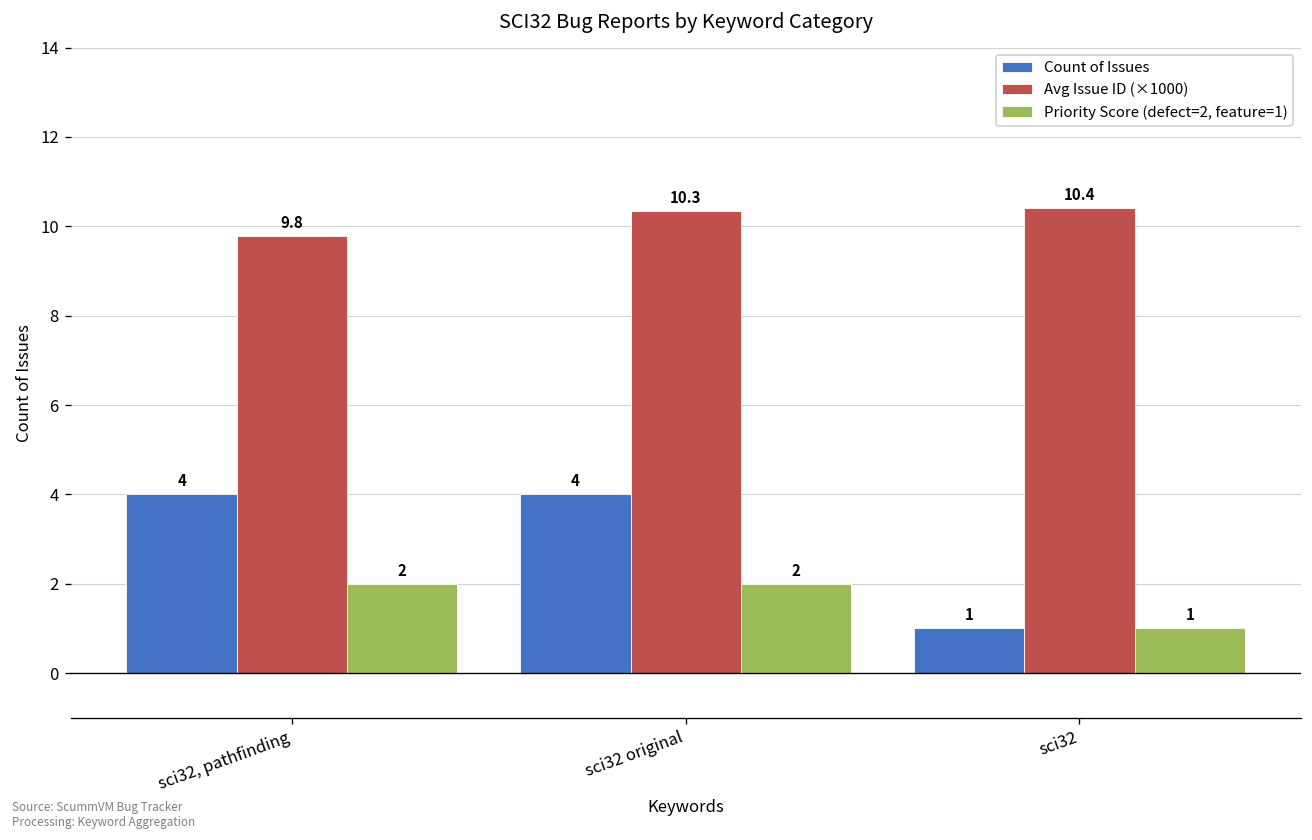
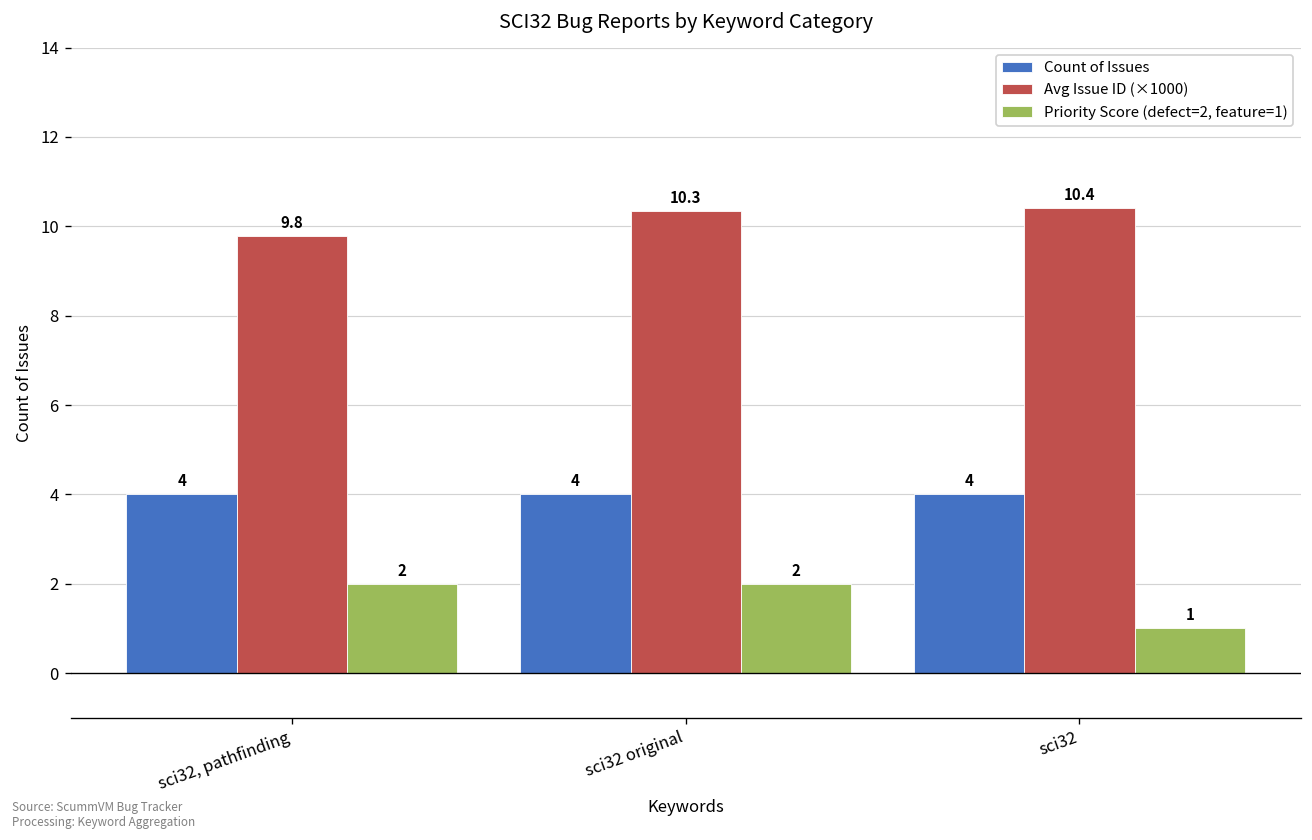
Count of Issues, sci32: 1 -> 4
